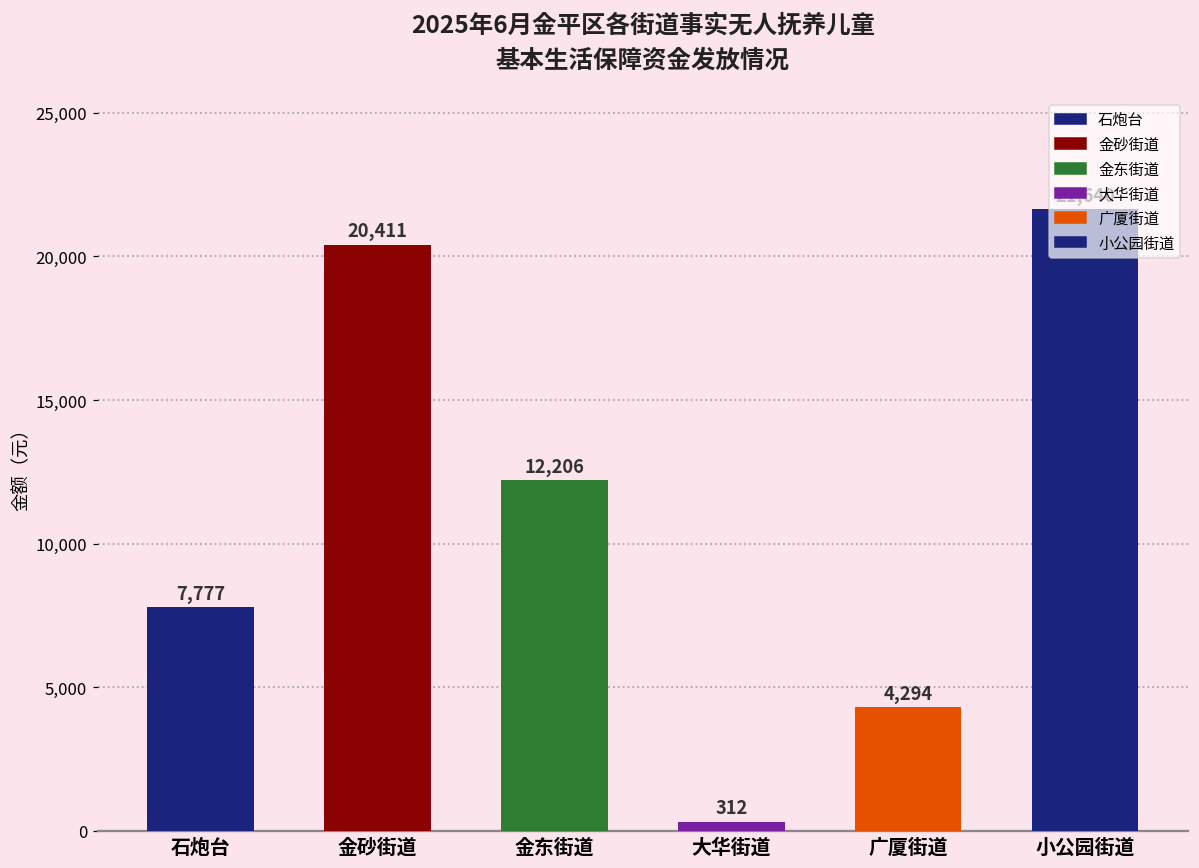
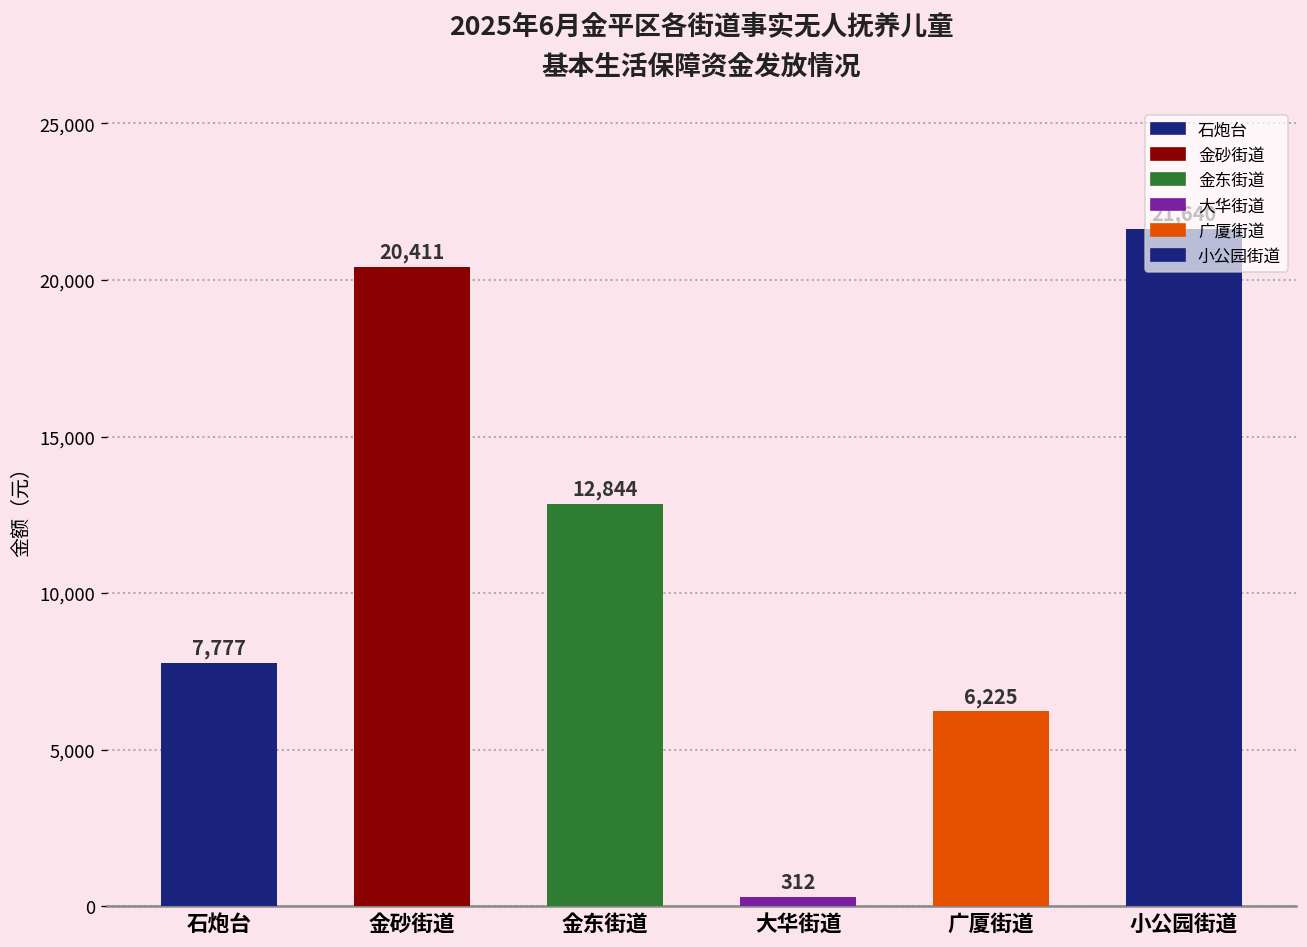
金东街道: 12,206 -> 12,844
广厦街道: 4,294 -> 6,225
